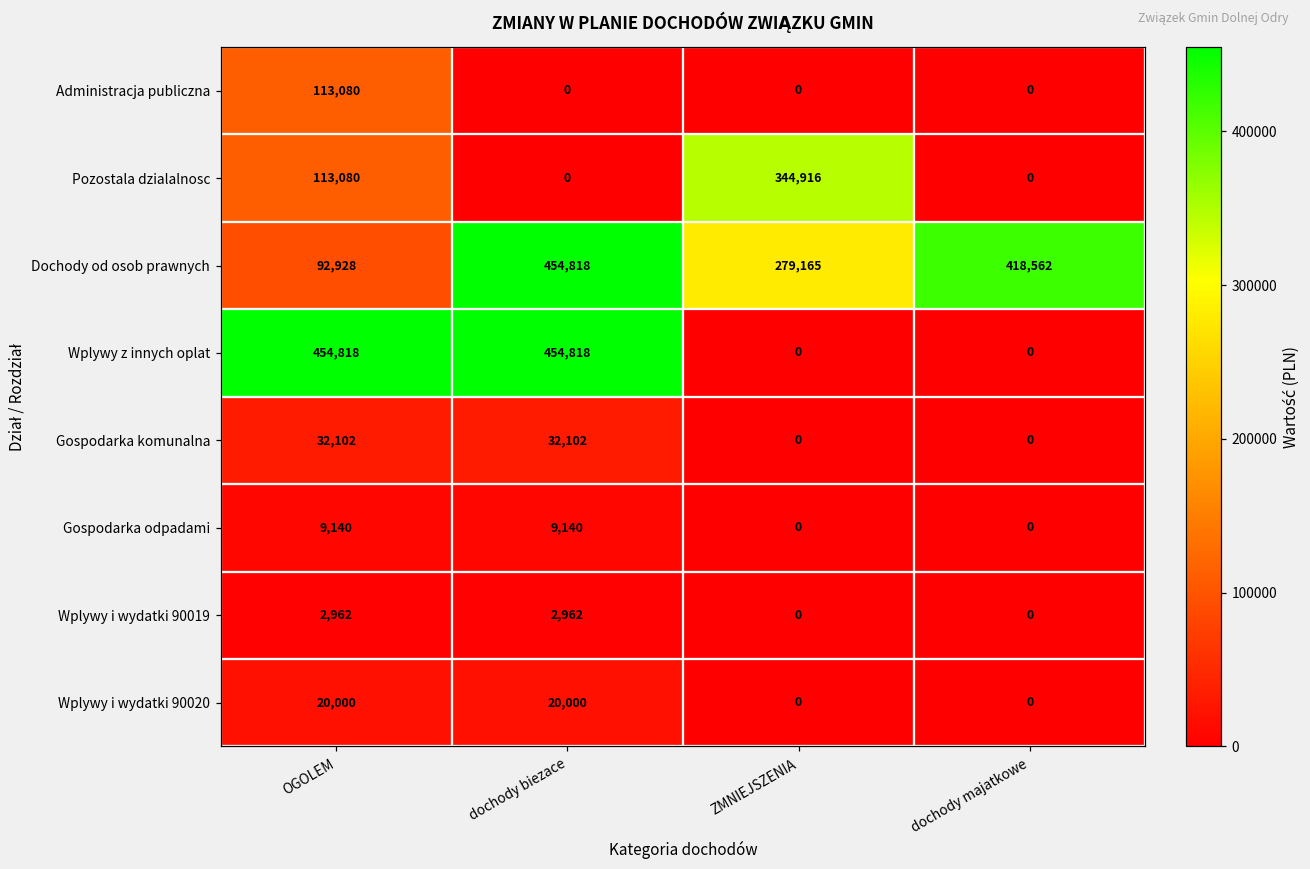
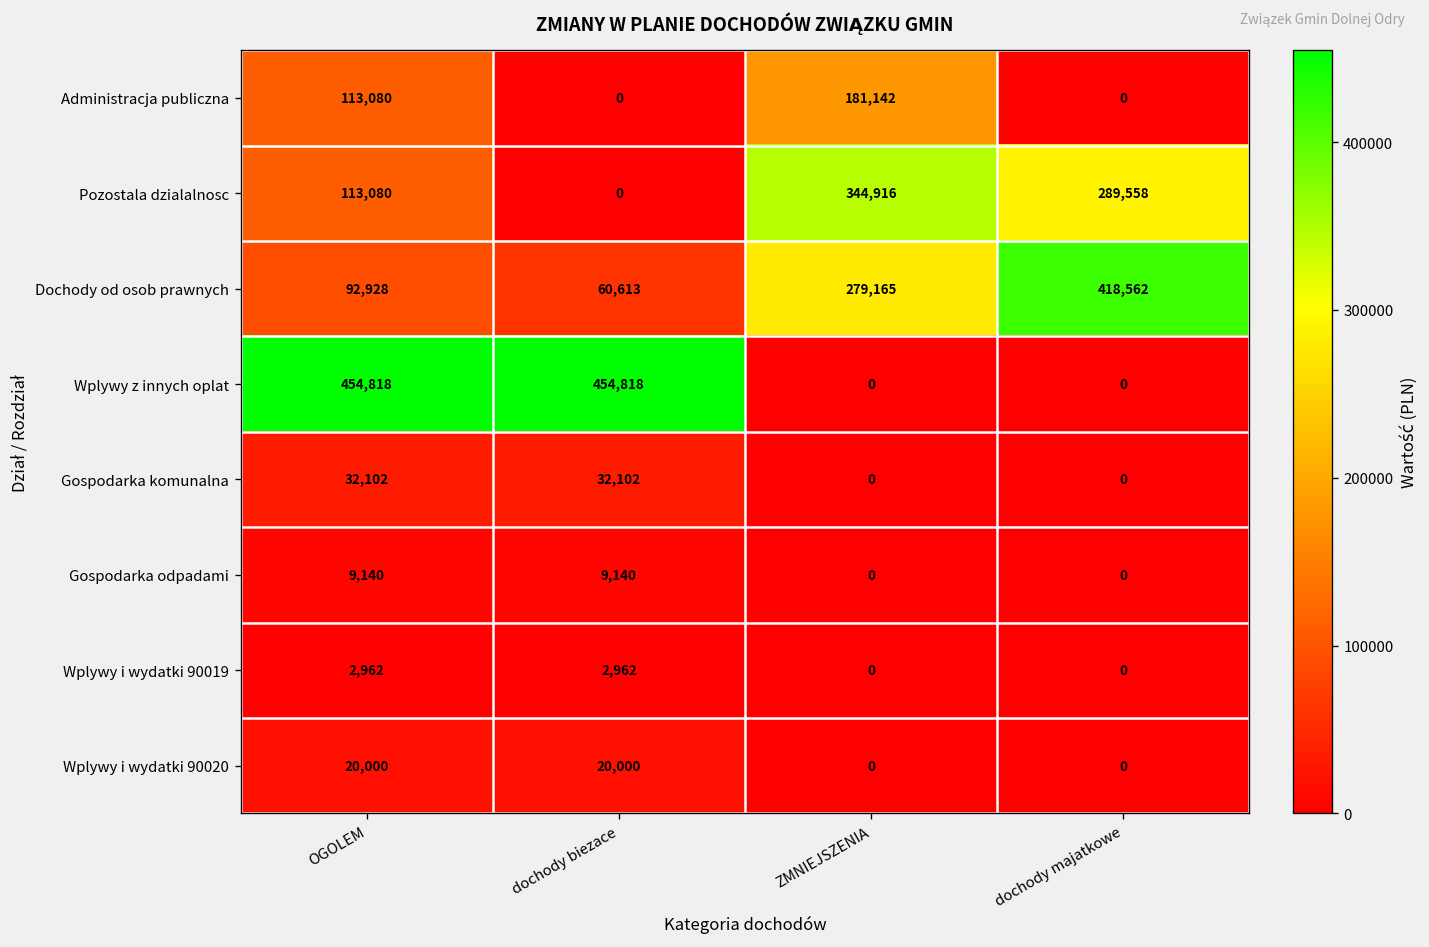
Administracja publiczna, ZMNIEJSZENIA: 0 -> 181,142
Pozostala dzialalnosc, dochody majatkowe: 0 -> 289,558
Dochody od osob prawnych, dochody biezace: 454,818 -> 60,613
